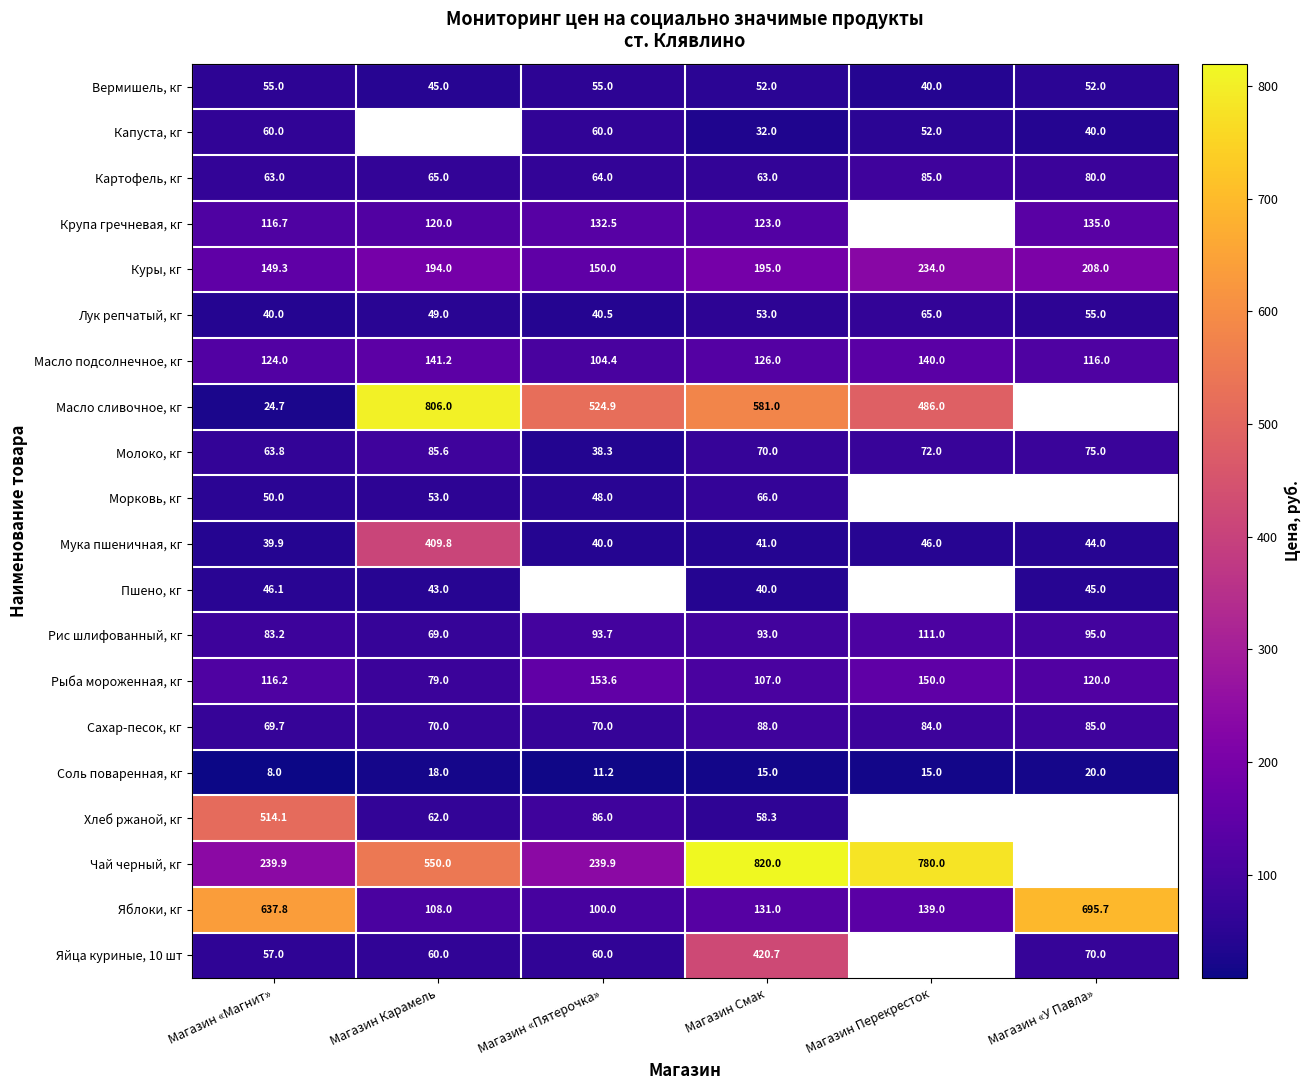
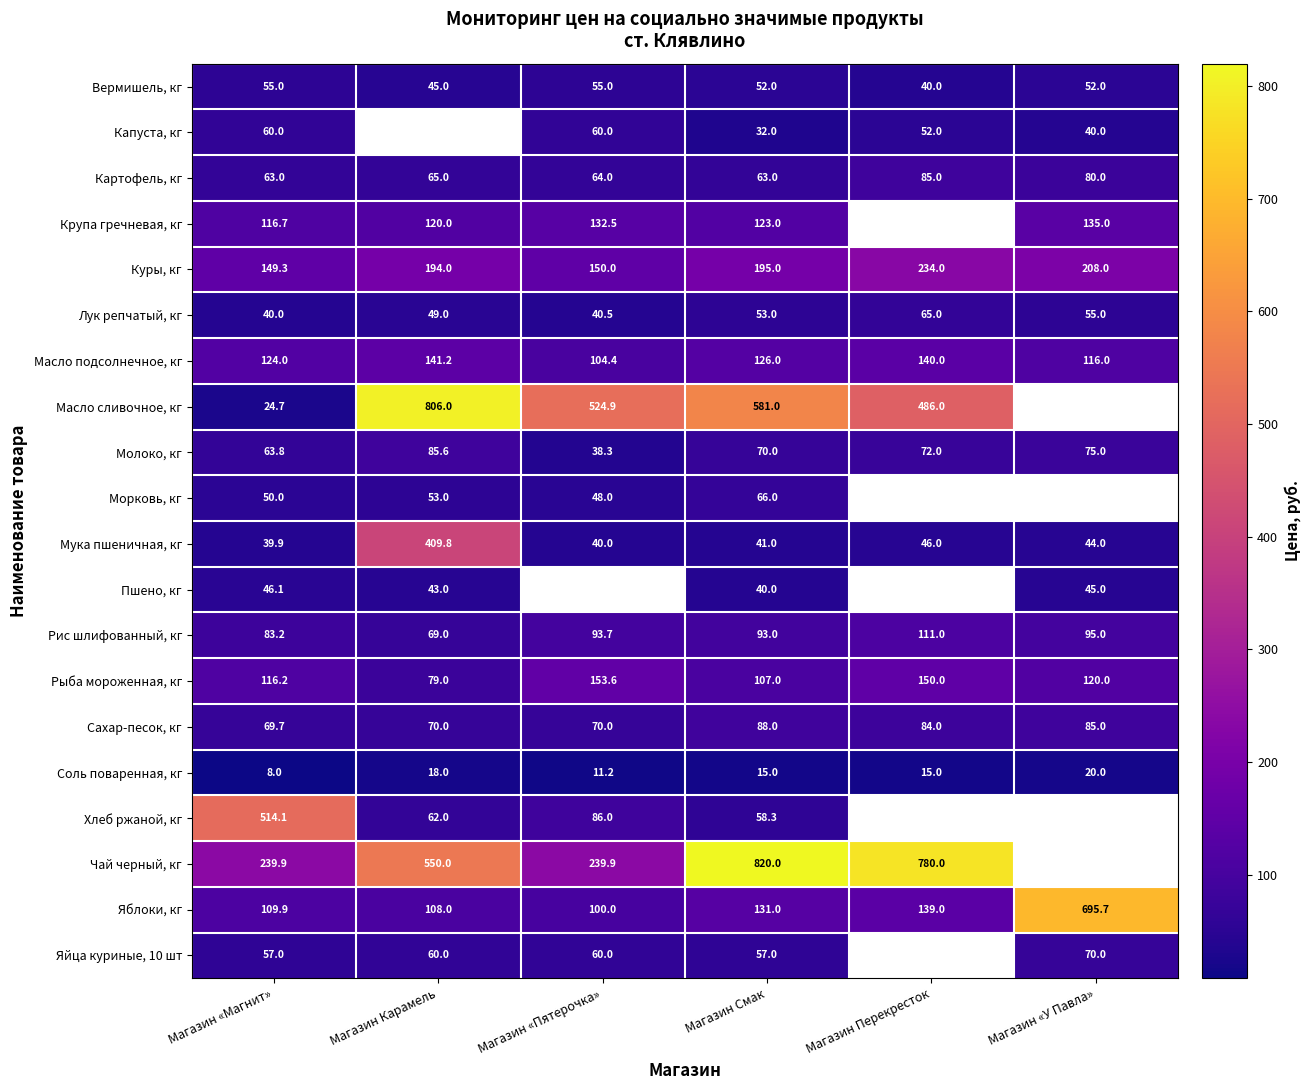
Яблоки, кг, Магазин «Магнит»: 637.8 -> 109.9
Яйца куриные, 10 шт, Магазин Смак: 420.7 -> 57.0
